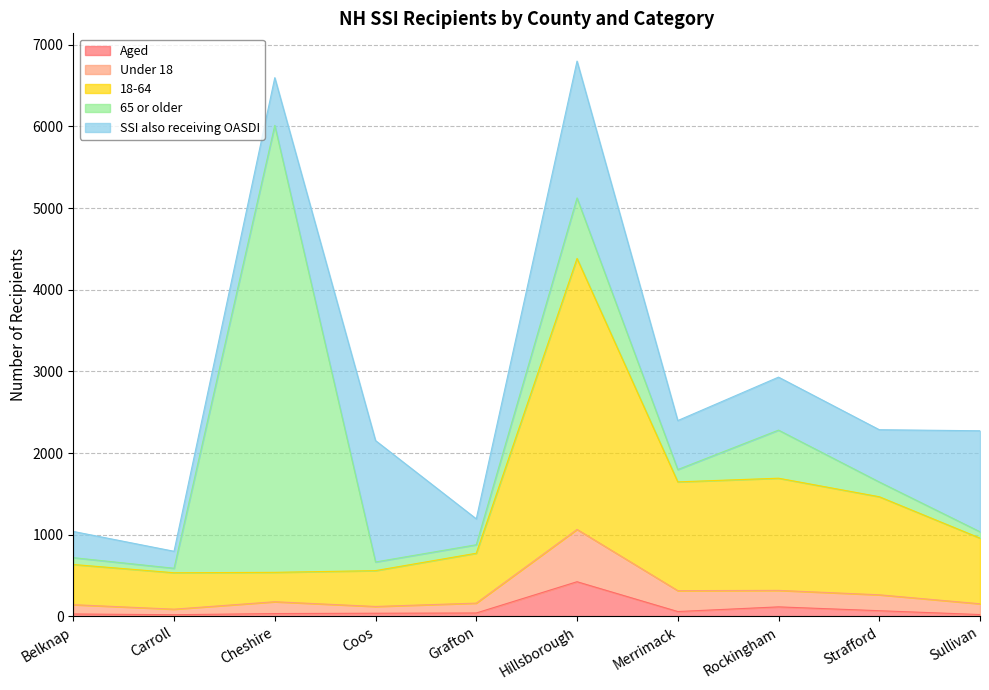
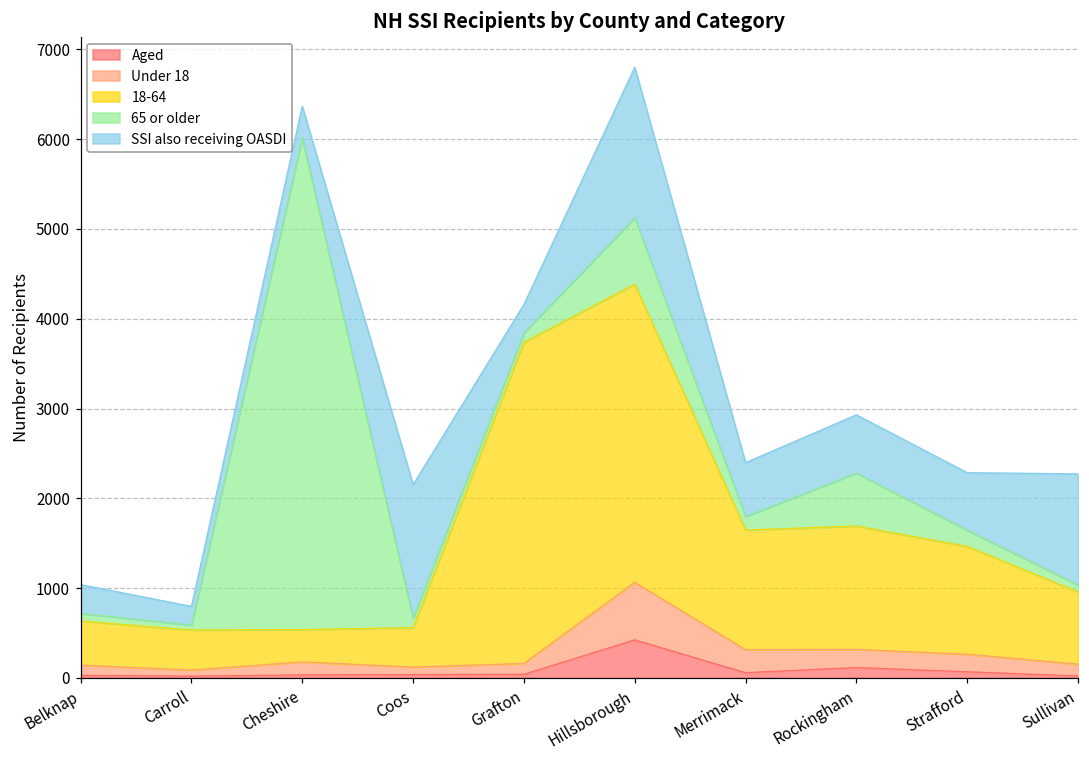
SSI also receiving OASDI, Cheshire: 600 -> 400
18-64, Grafton: 600 -> 3600
